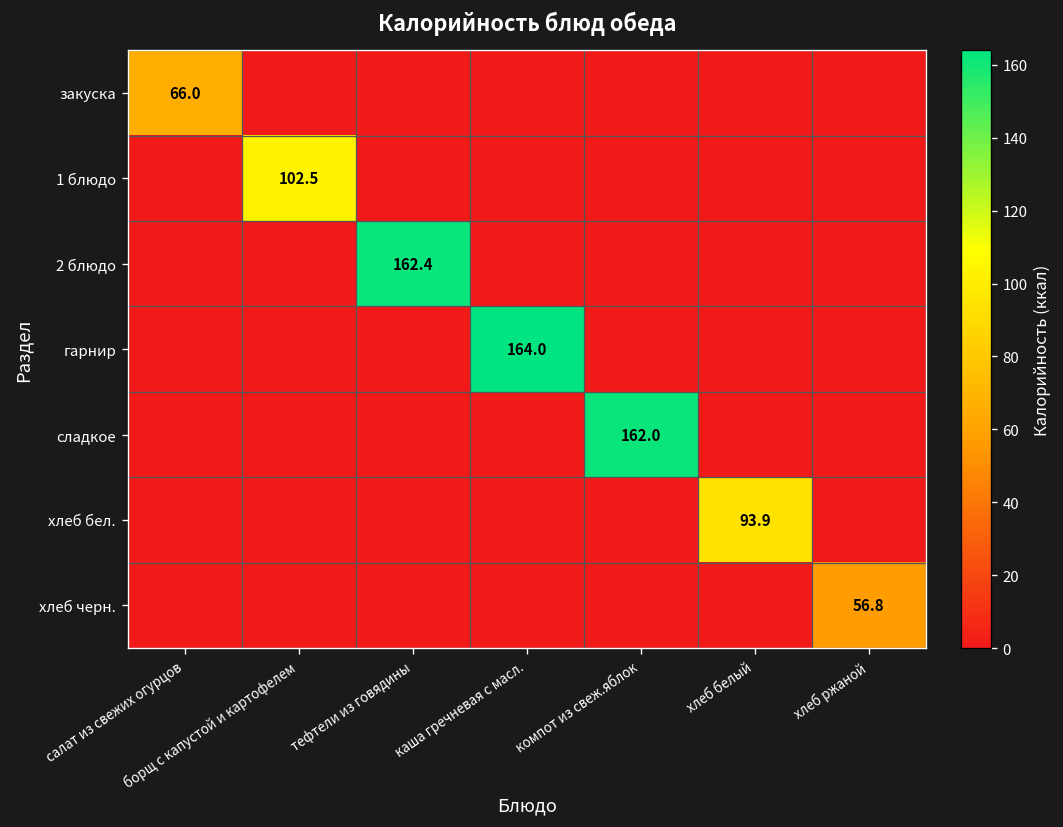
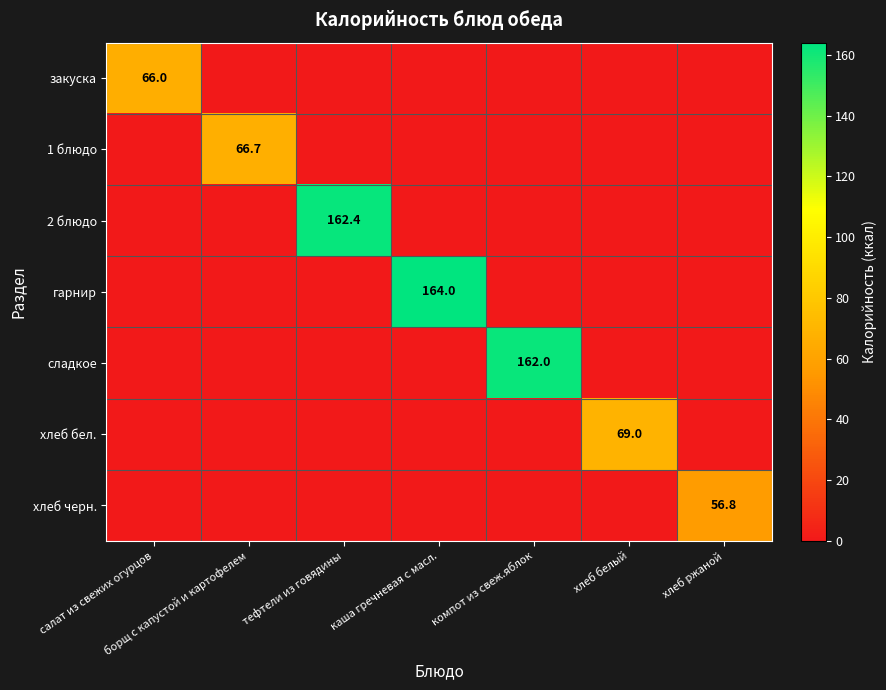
1 блюдо, борщ с капустой и картофелем: 102.5 -> 66.7
хлеб бел., хлеб белый: 93.9 -> 69.0
